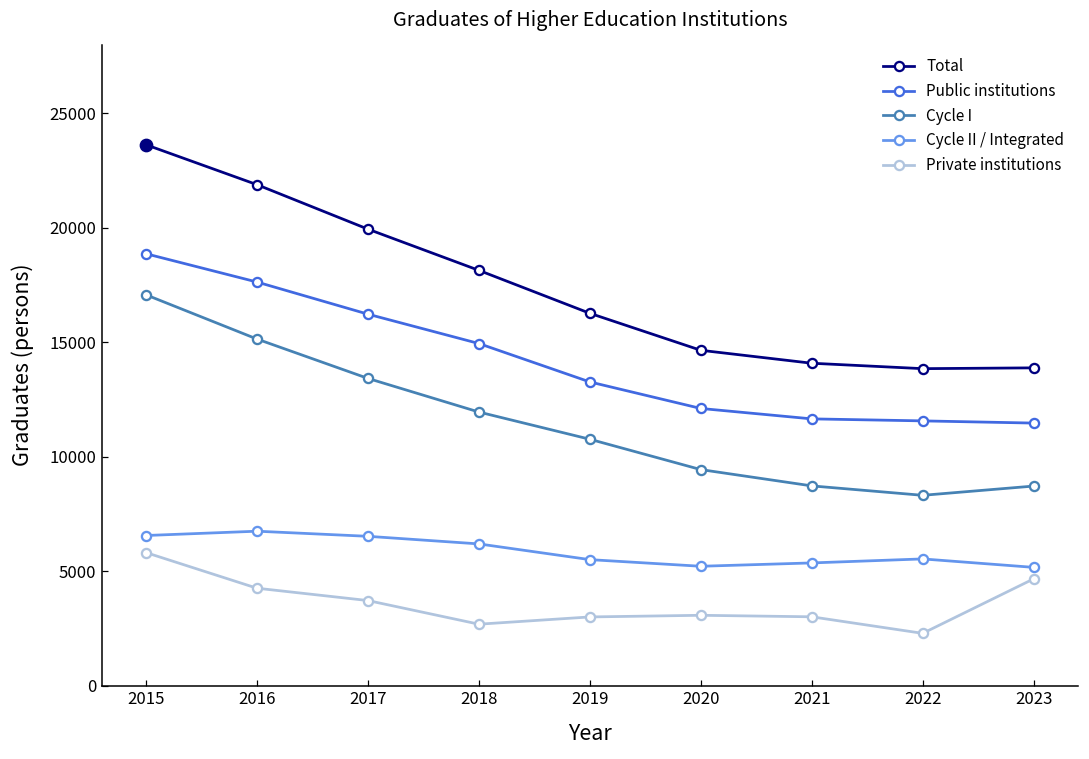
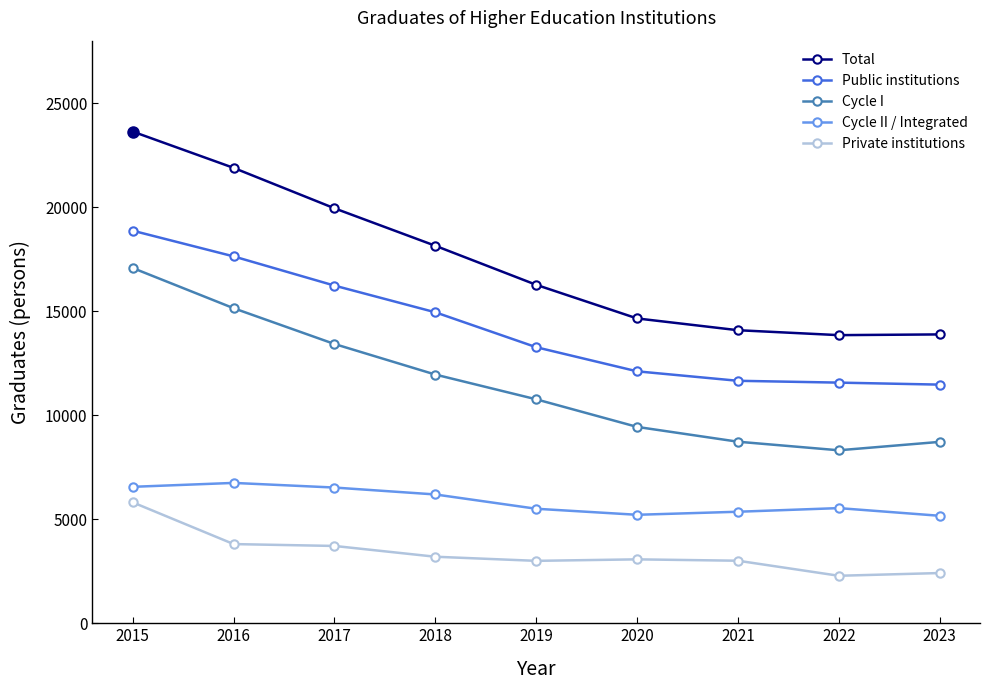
Private institutions, 2016: 4300 -> 3800
Private institutions, 2018: 2700 -> 3200
Private institutions, 2023: 4700 -> 2400
